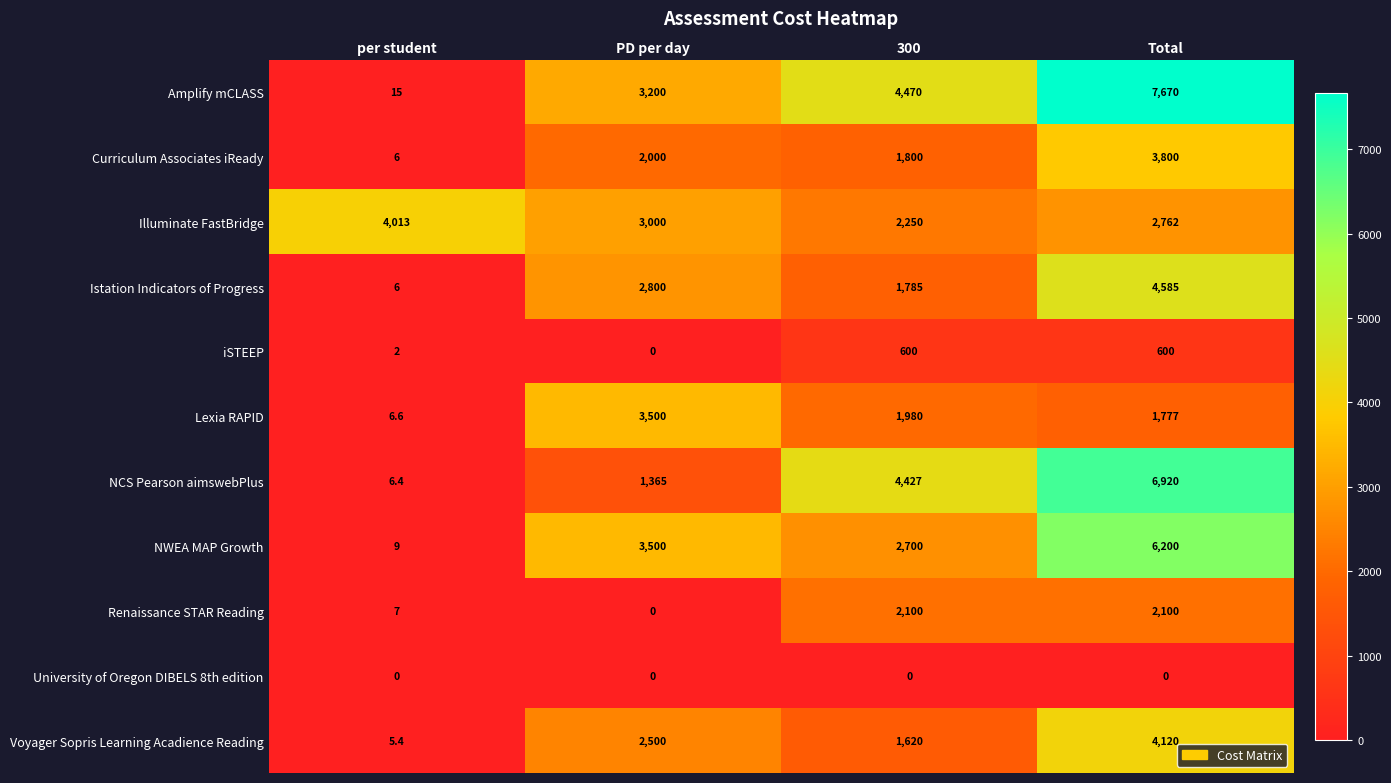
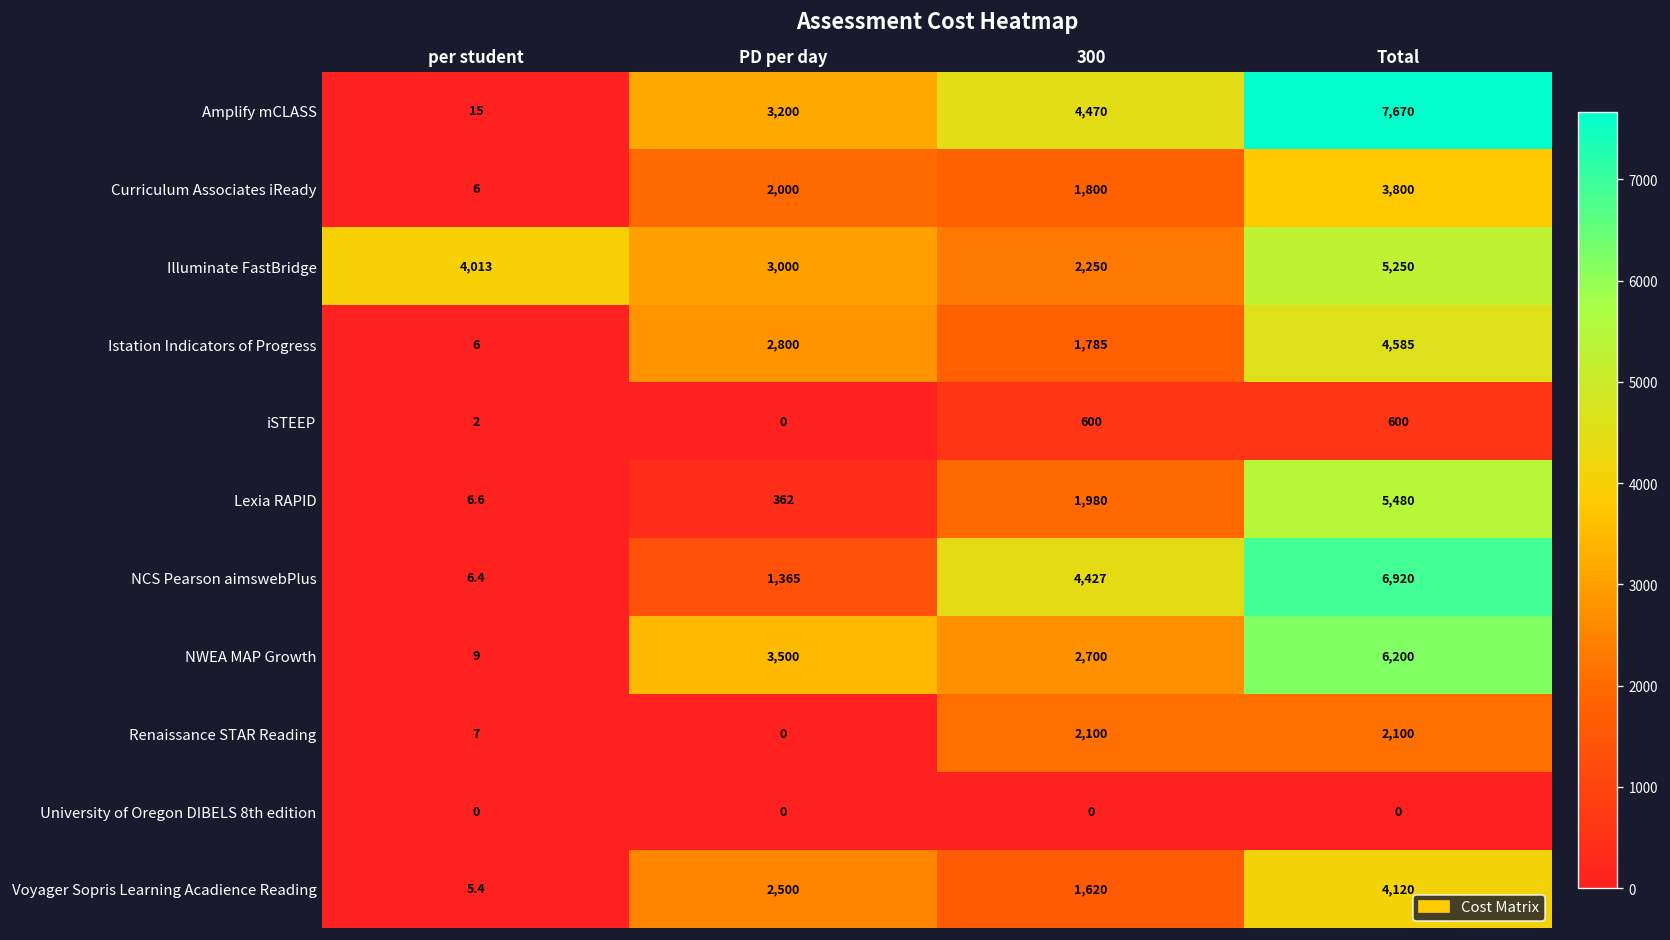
Illuminate FastBridge, Total: 2,762 -> 5,250
Lexia RAPID, PD per day: 3,500 -> 362
Lexia RAPID, Total: 1,777 -> 5,480
